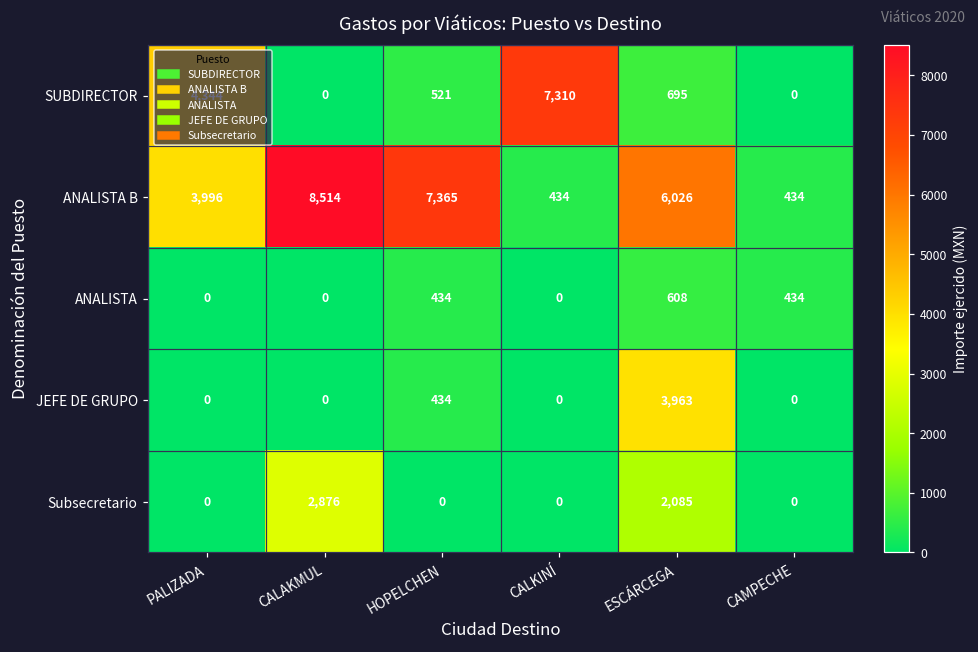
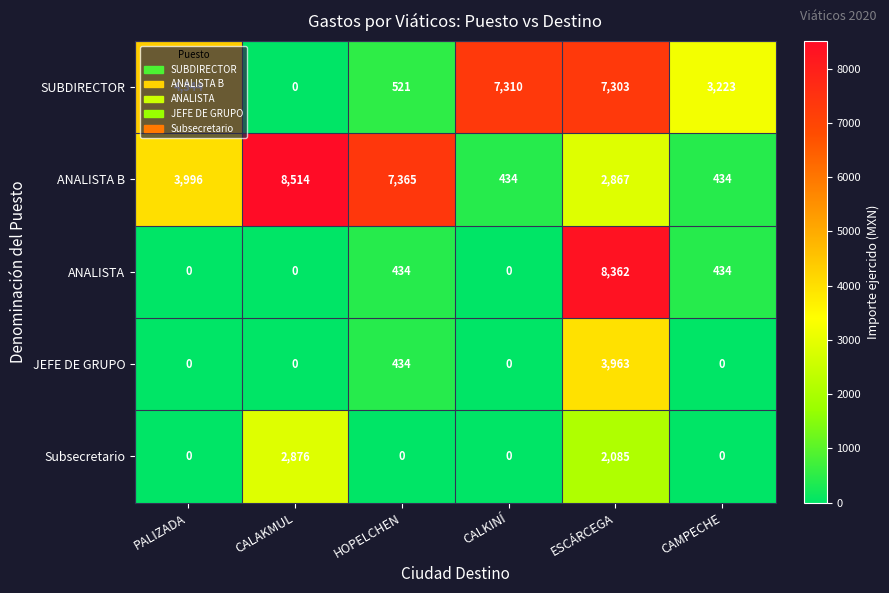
SUBDIRECTOR, ESCÁRCEGA: 695 -> 7,303
SUBDIRECTOR, CAMPECHE: 0 -> 3,223
ANALISTA B, ESCÁRCEGA: 6,026 -> 2,867
ANALISTA, ESCÁRCEGA: 608 -> 8,362
